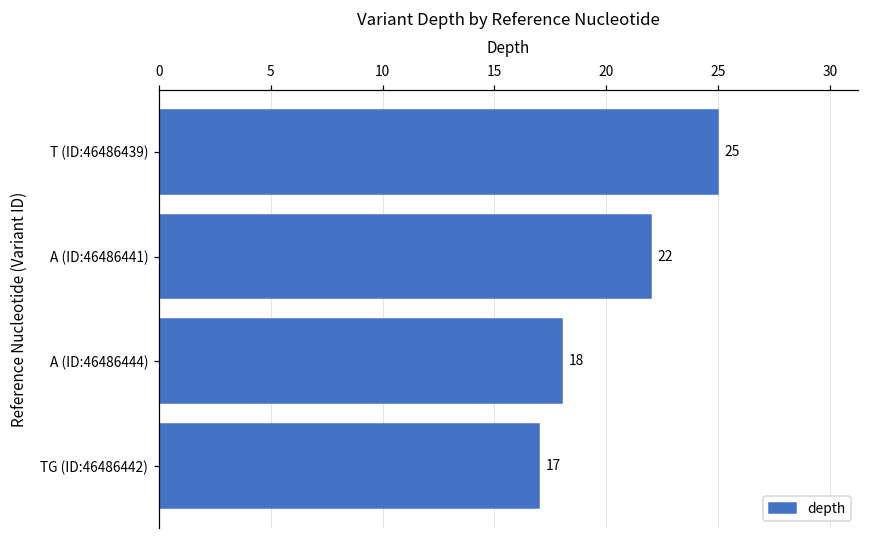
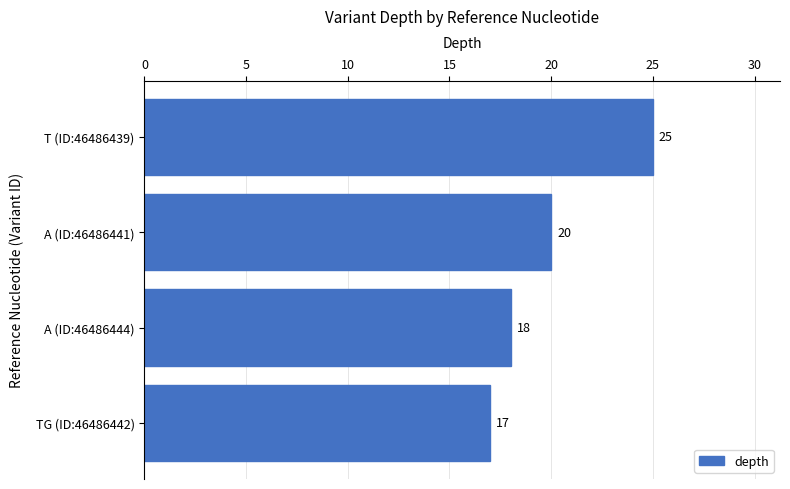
A (ID:46486441): 22 -> 20
